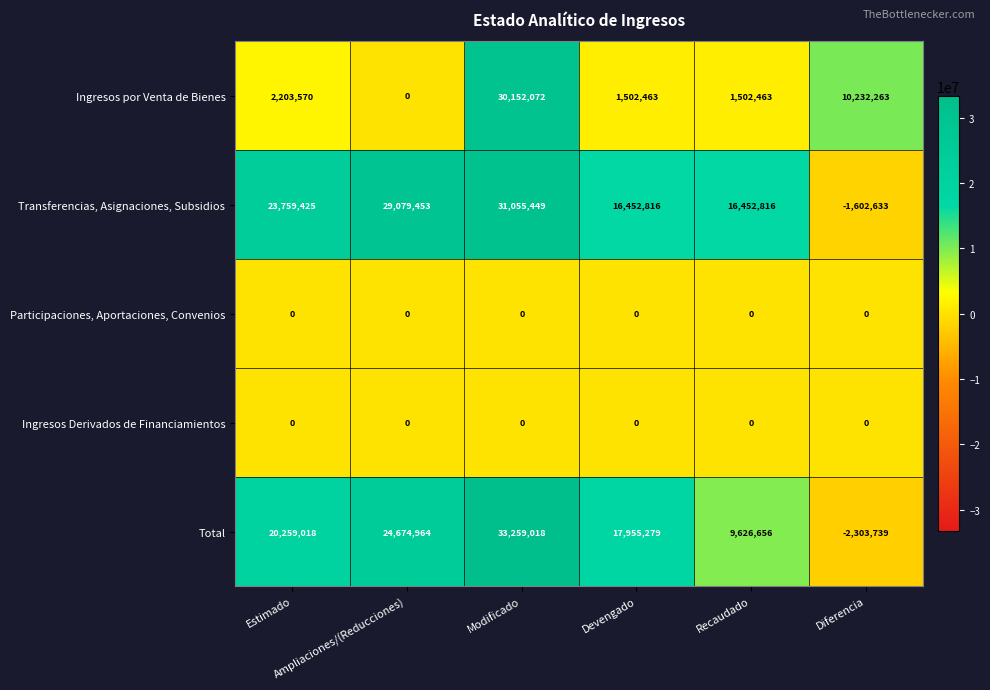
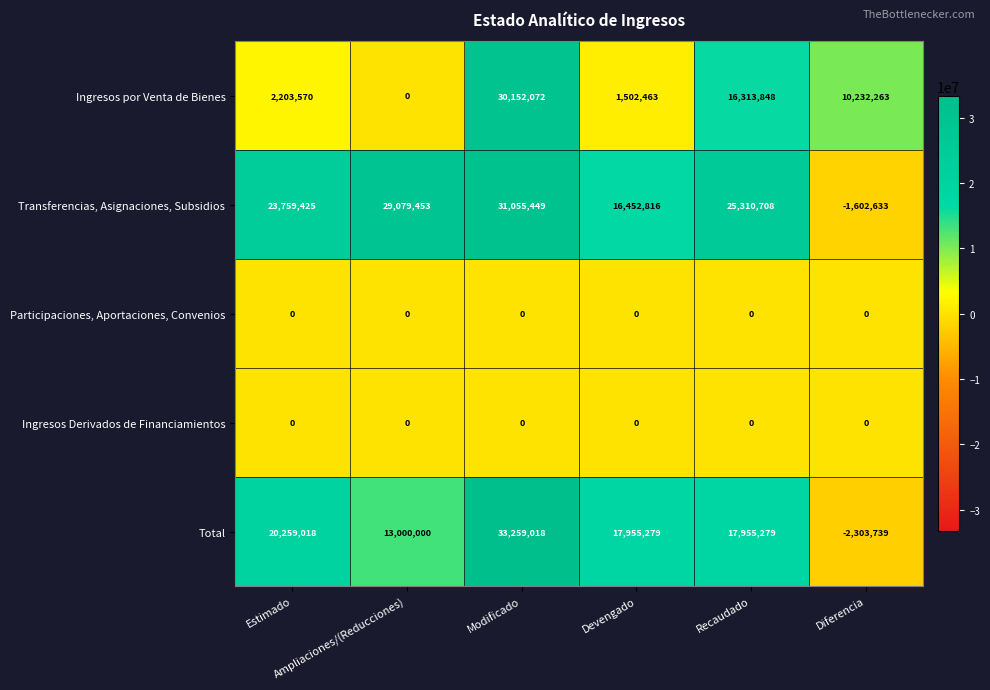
Ingresos por Venta de Bienes, Recaudado: 1,502,463 -> 16,313,848
Transferencias, Asignaciones, Subsidios, Recaudado: 16,452,816 -> 25,310,708
Total, Ampliaciones/(Reducciones): 24,674,964 -> 13,000,000
Total, Recaudado: 9,626,656 -> 17,955,279
